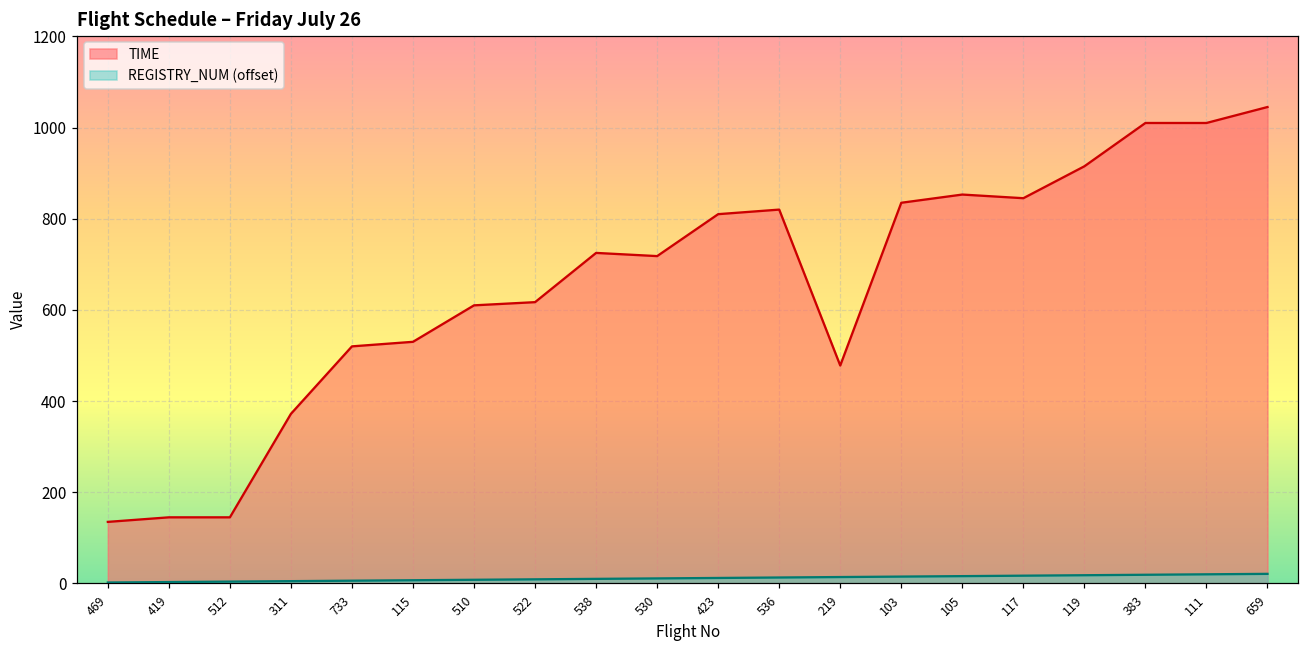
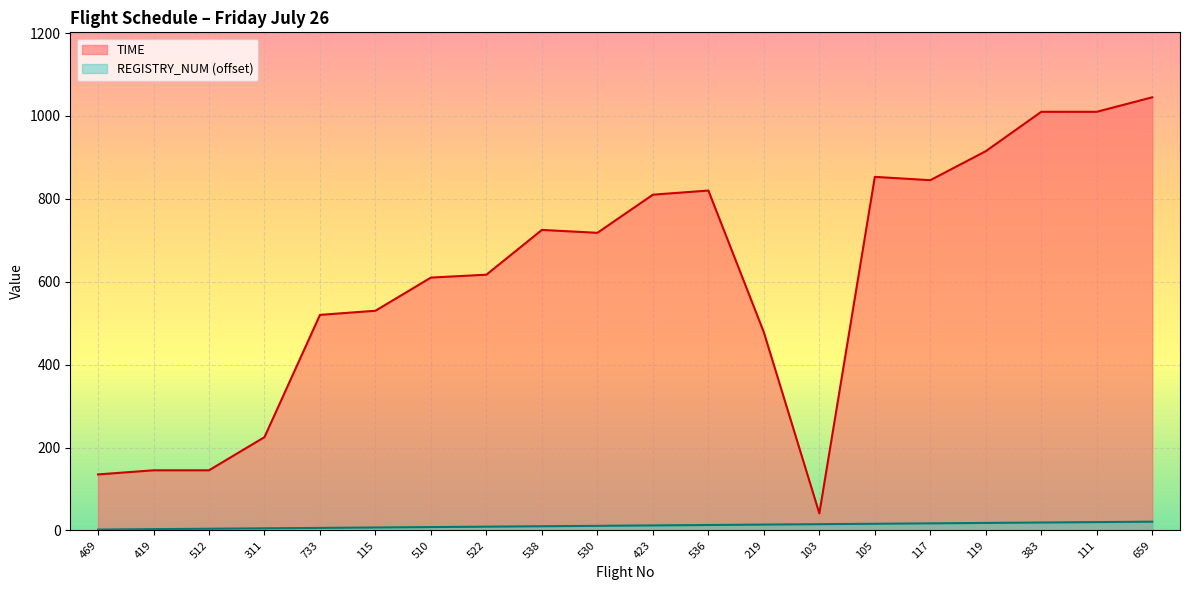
TIME, 311: 370 -> 230
TIME, 103: 840 -> 40
